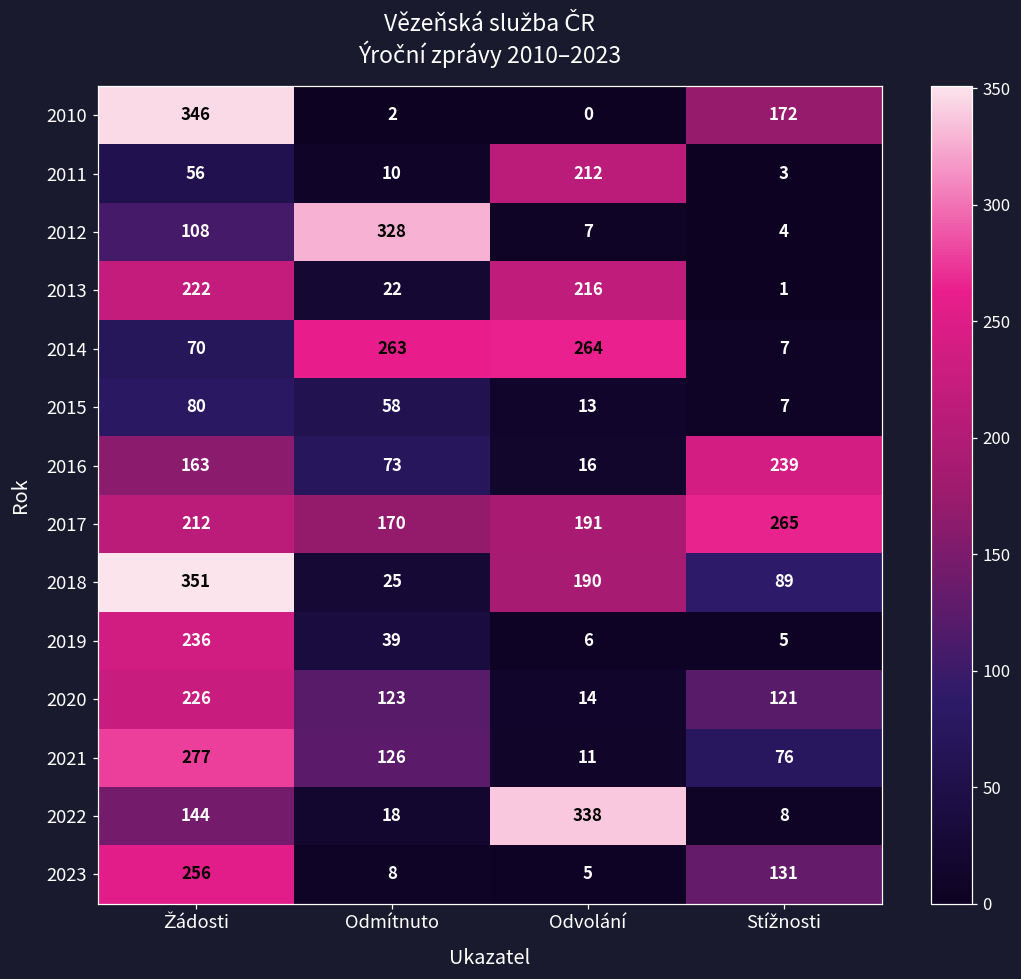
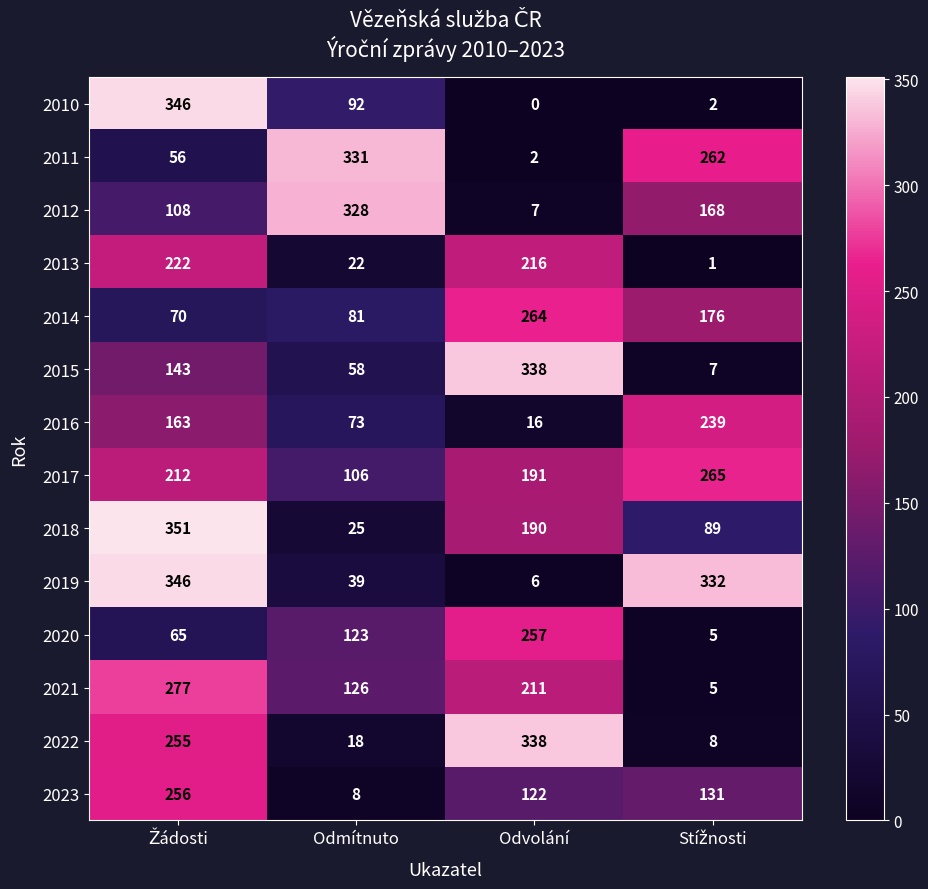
2010, Odmítnuto: 2 -> 92
2010, Stížnosti: 172 -> 2
2011, Odmítnuto: 10 -> 331
2011, Odvolání: 212 -> 2
2011, Stížnosti: 3 -> 262
2012, Stížnosti: 4 -> 168
2014, Odmítnuto: 263 -> 81
2014, Stížnosti: 7 -> 176
2015, Žádosti: 80 -> 143
2015, Odvolání: 13 -> 338
2017, Odmítnuto: 170 -> 106
2019, Žádosti: 236 -> 346
2019, Stížnosti: 5 -> 332
2020, Žádosti: 226 -> 65
2020, Odvolání: 14 -> 257
2020, Stížnosti: 121 -> 5
2021, Odvolání: 11 -> 211
2021, Stížnosti: 76 -> 5
2022, Žádosti: 144 -> 255
2023, Odvolání: 5 -> 122
